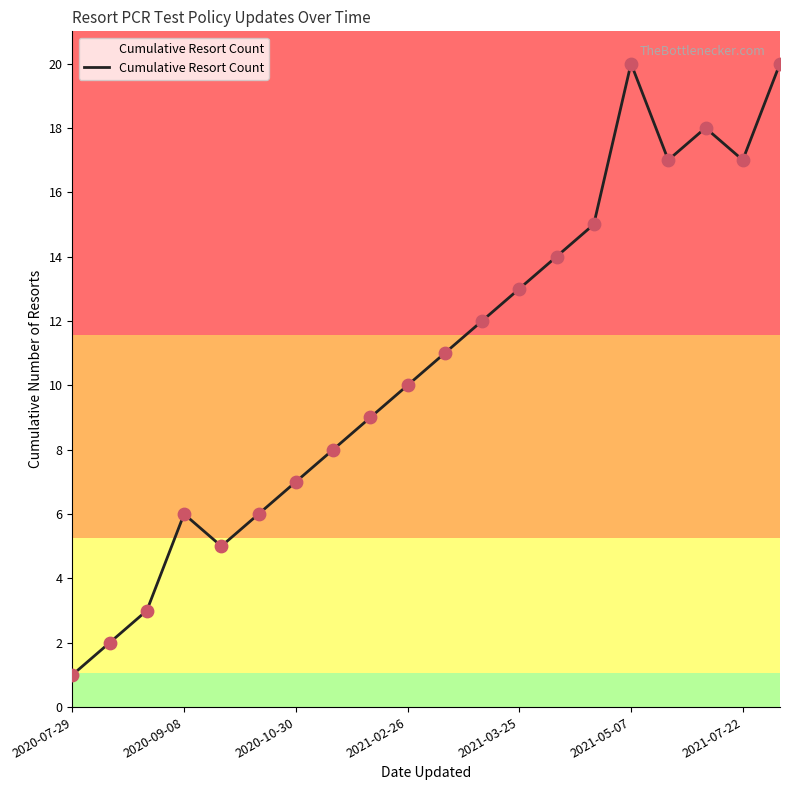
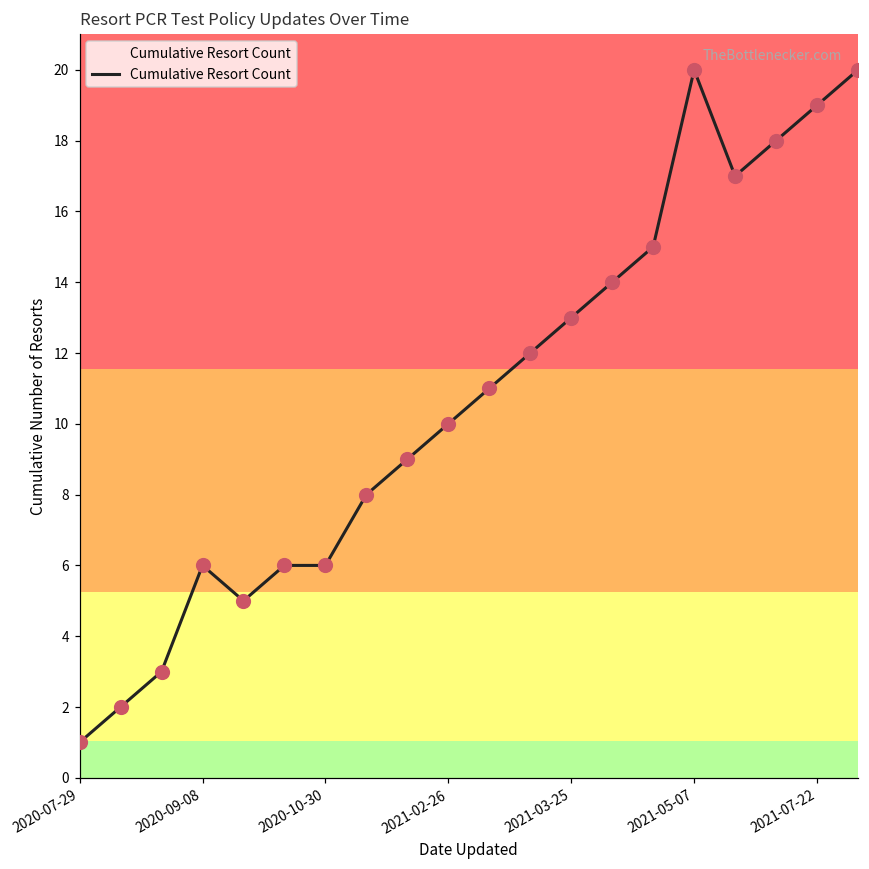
2020-10-30: 7 -> 6
2021-07-22: 17 -> 19
